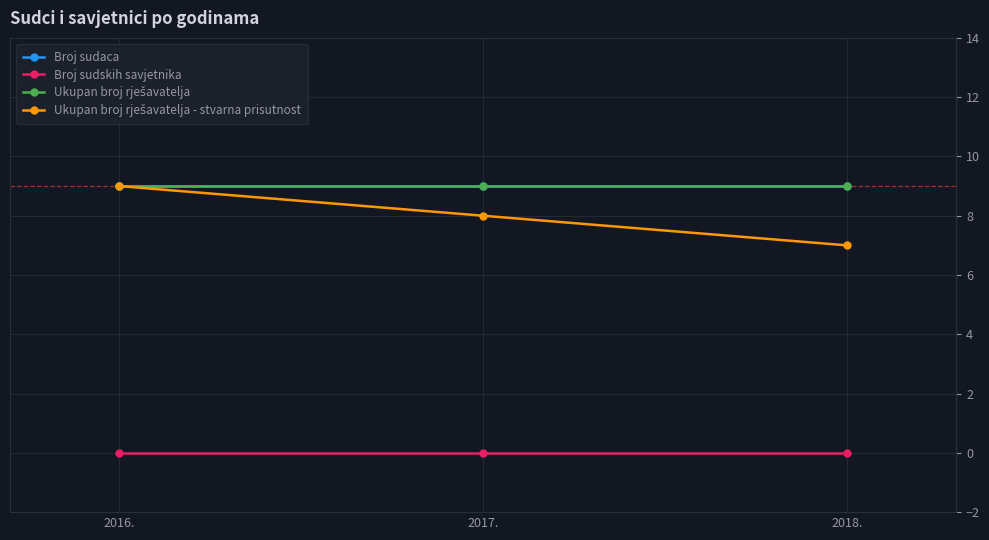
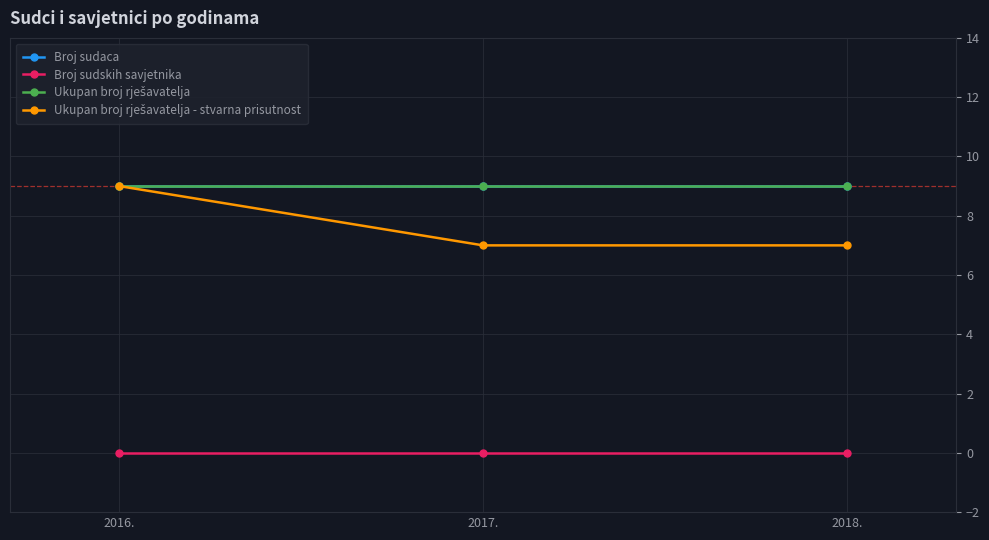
Ukupan broj rješavatelja - stvarna prisutnost, 2017.: 8 -> 7
